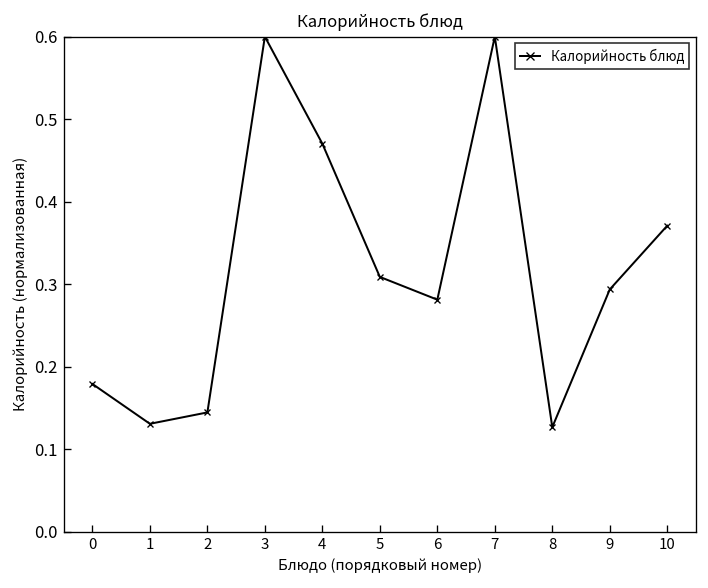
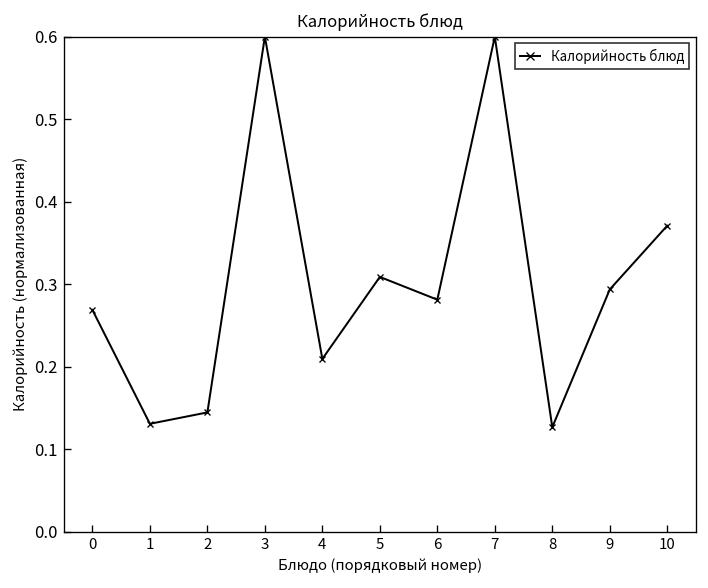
0: 0.18 -> 0.27
4: 0.47 -> 0.21
